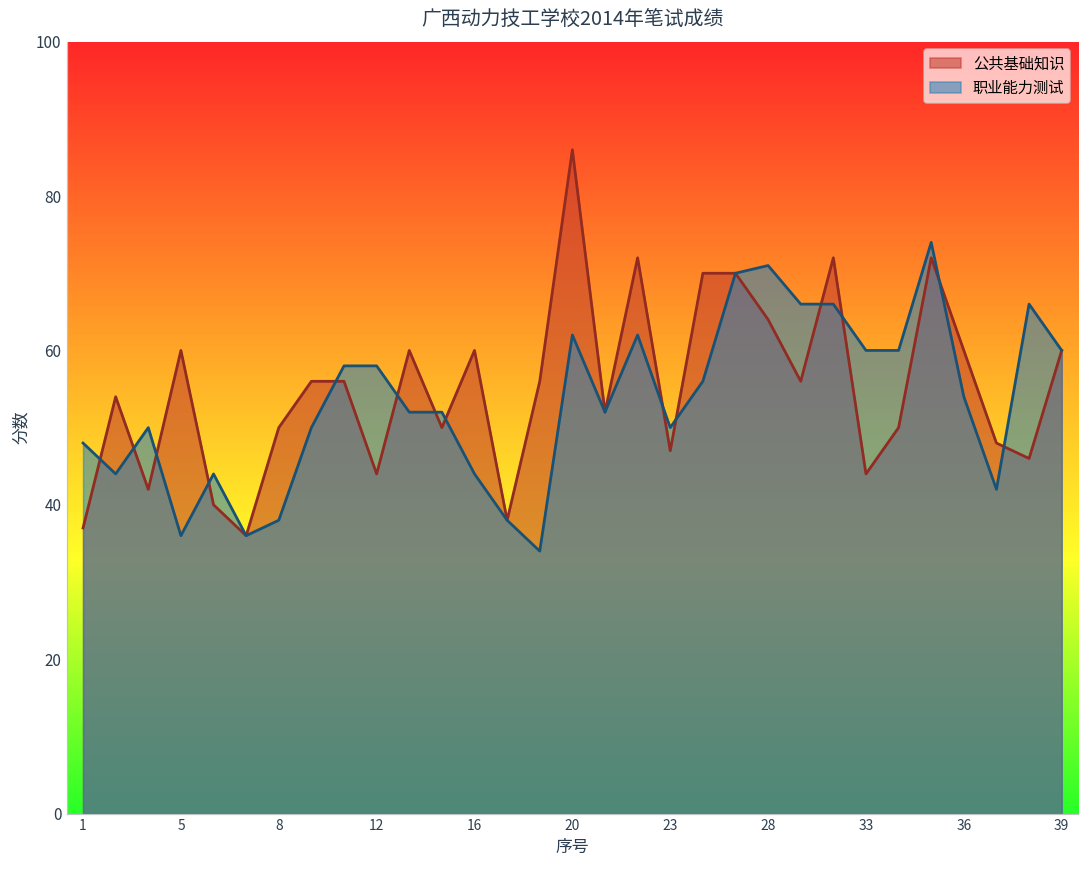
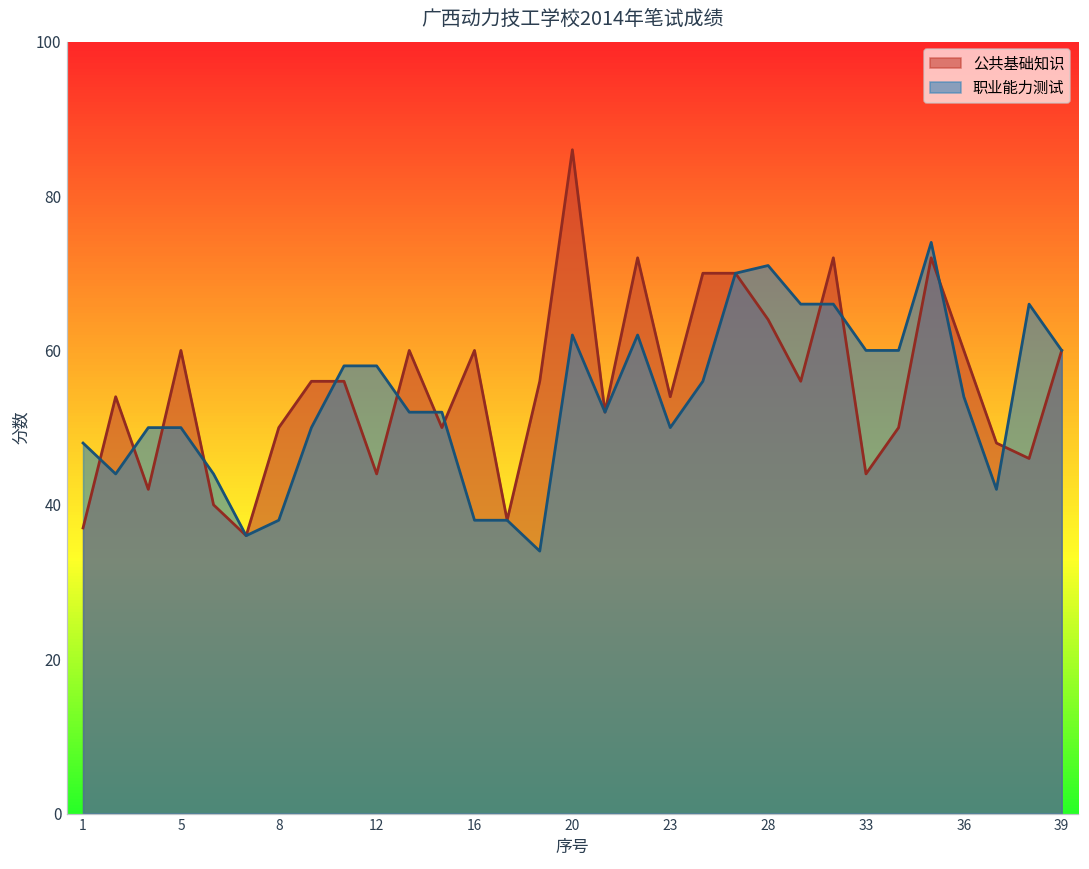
职业能力测试, 5: 36 -> 50
职业能力测试, 16: 44 -> 38
公共基础知识, 23: 47 -> 54
